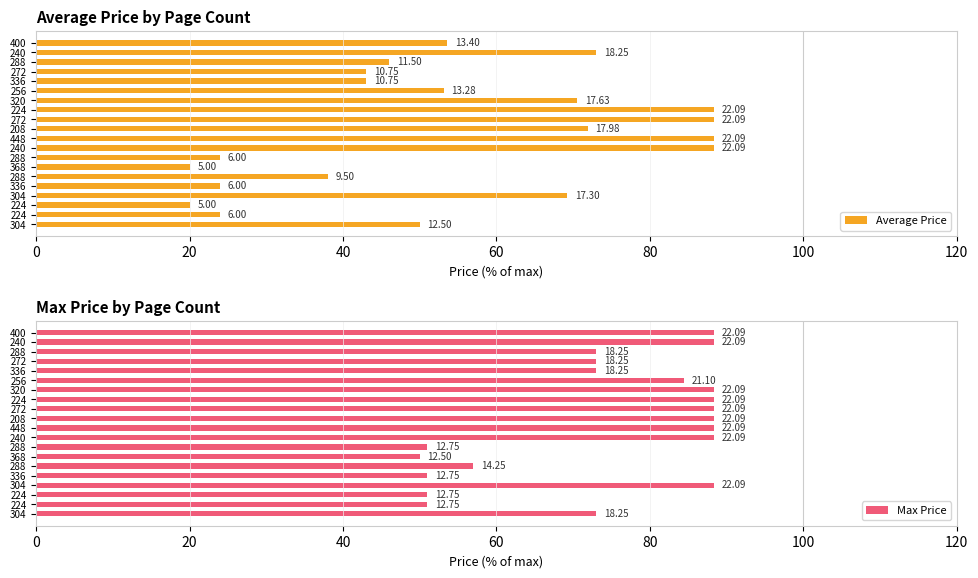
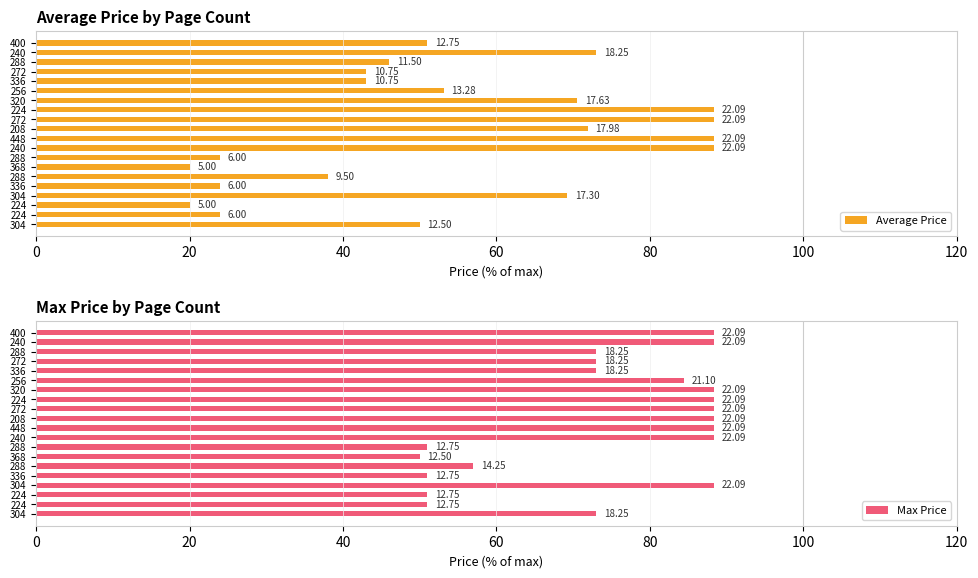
Average Price by Page Count, 400: 13.40 -> 12.75
